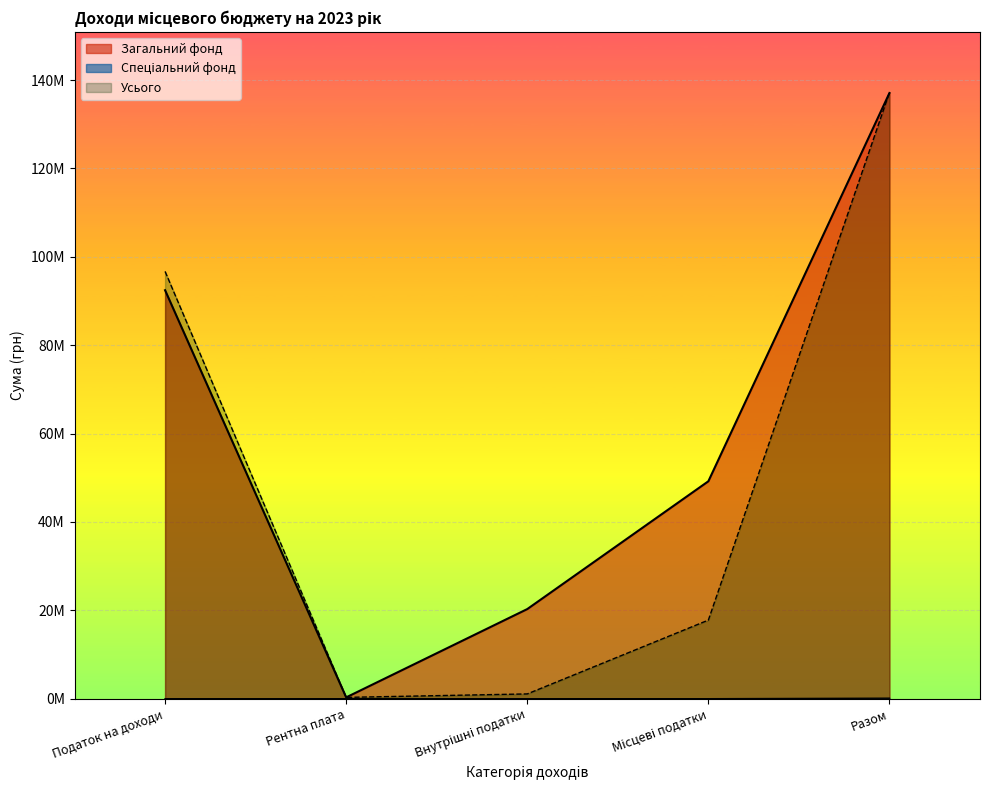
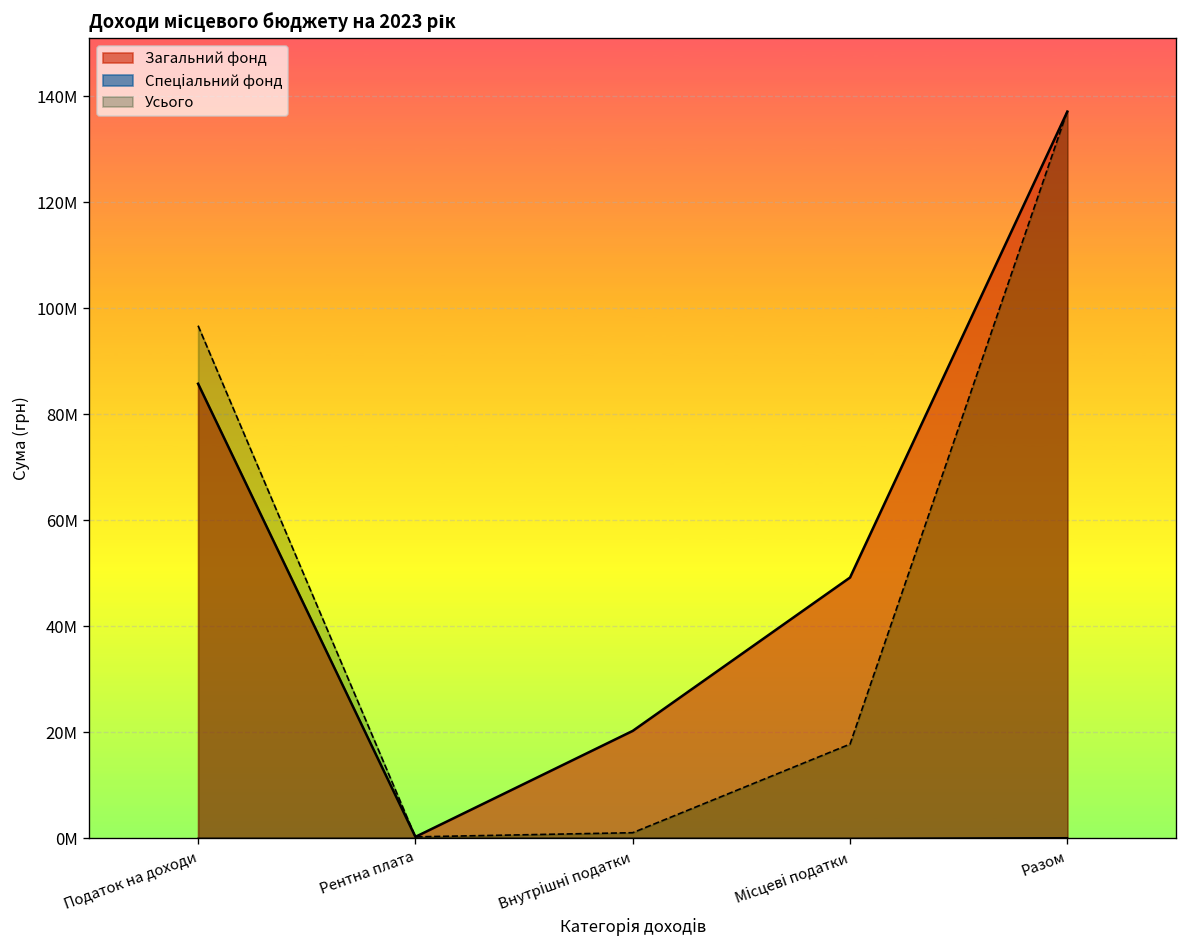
Загальний фонд, Податок на доходи: 92000000 -> 86000000
